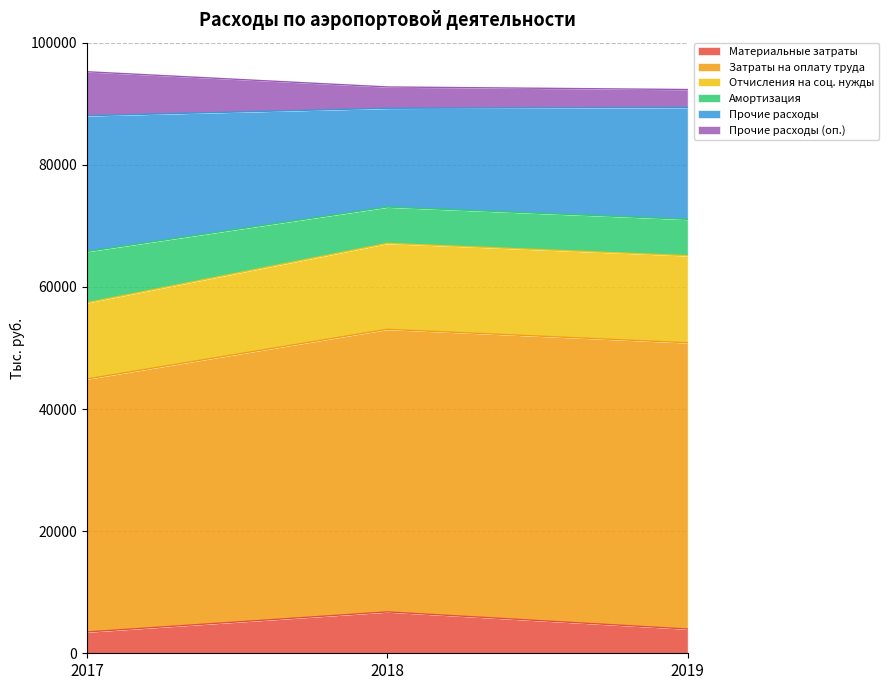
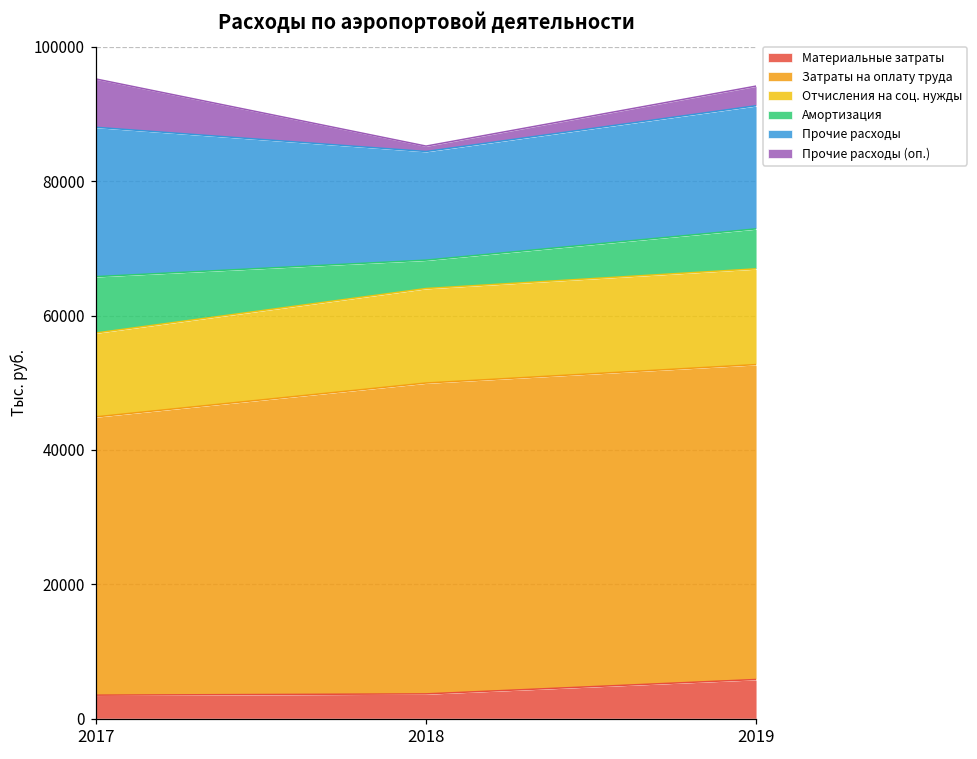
Материальные затраты, 2018: 7000 -> 4000
Амортизация, 2018: 6000 -> 4000
Прочие расходы (оп.), 2018: 3000 -> 1000
Материальные затраты, 2019: 4000 -> 6000
